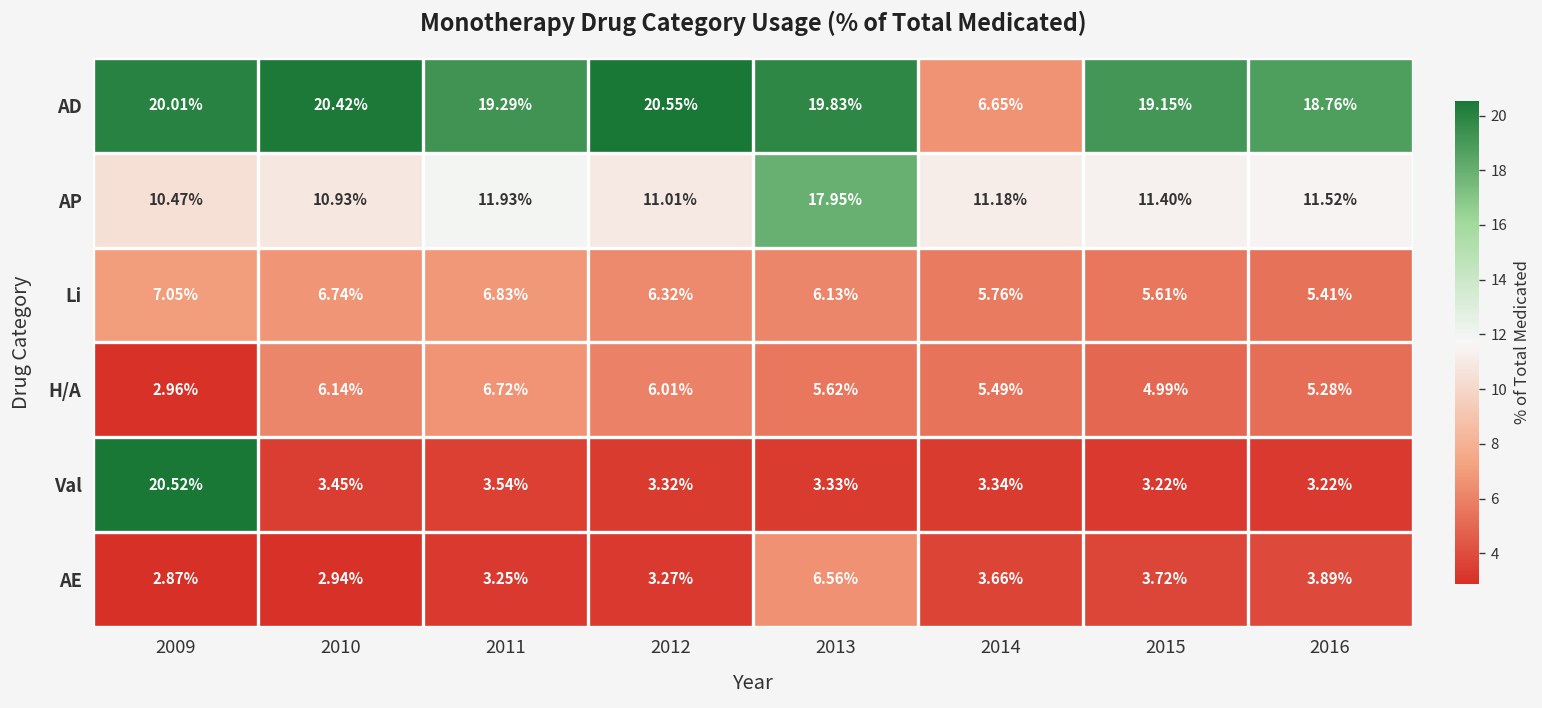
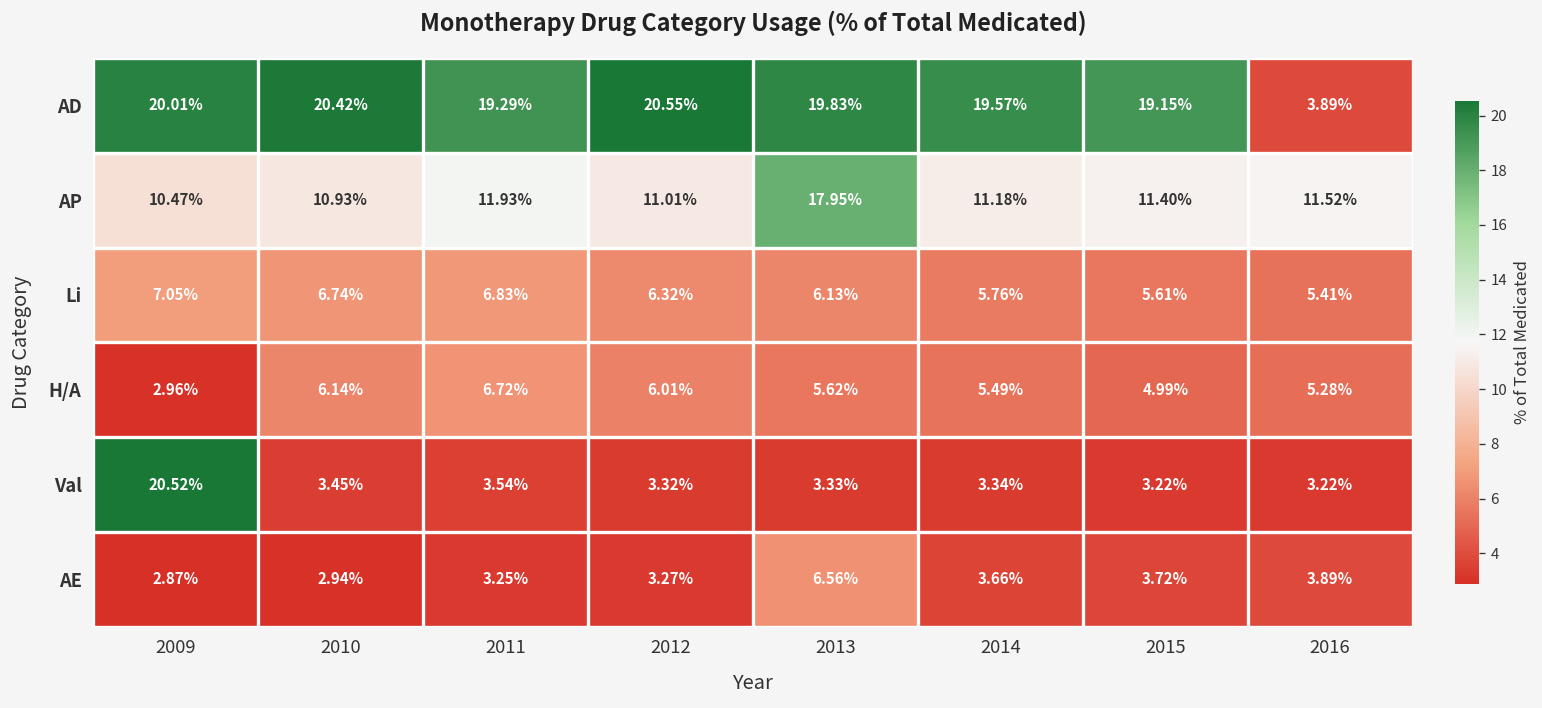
AD, 2014: 6.65% -> 19.57%
AD, 2016: 18.76% -> 3.89%
